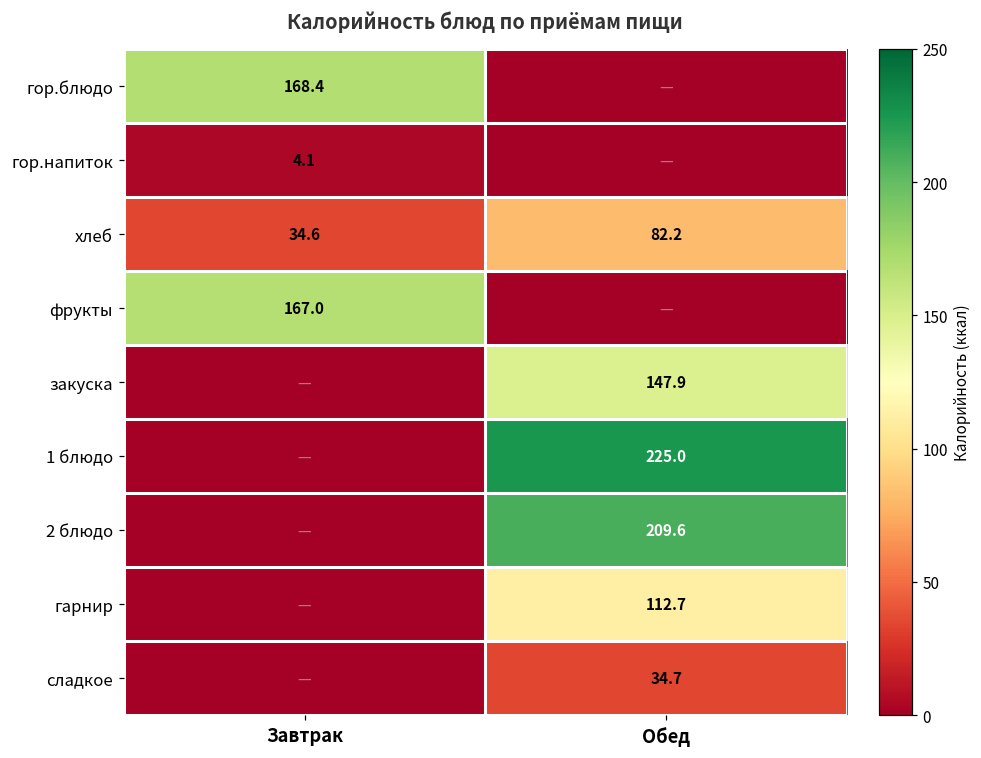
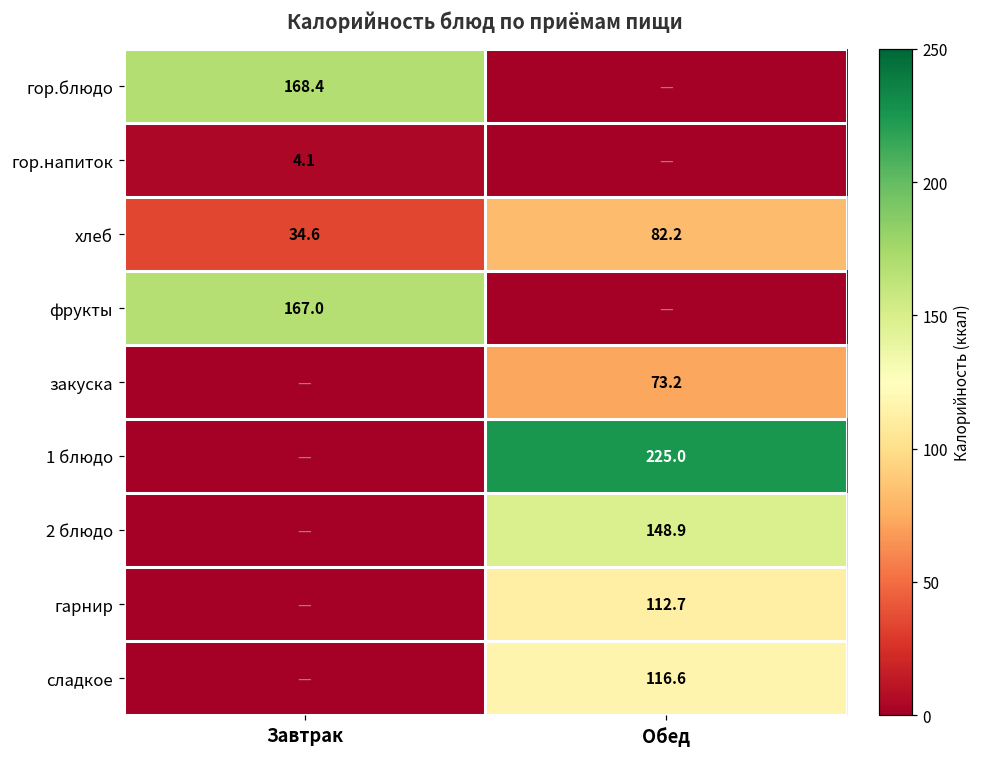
закуска, Обед: 147.9 -> 73.2
2 блюдо, Обед: 209.6 -> 148.9
сладкое, Обед: 34.7 -> 116.6
